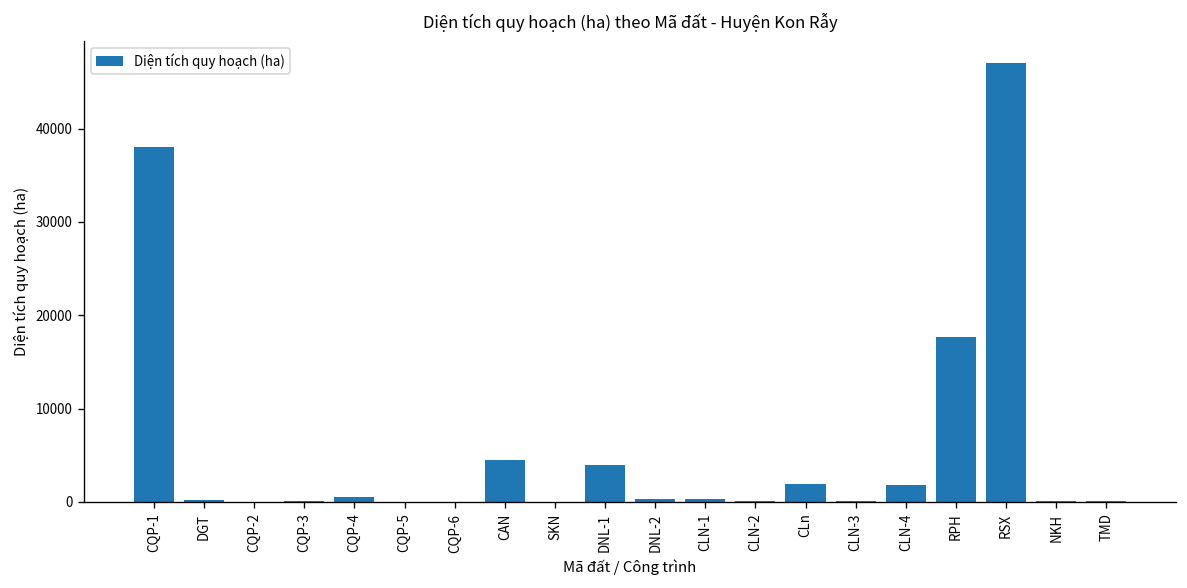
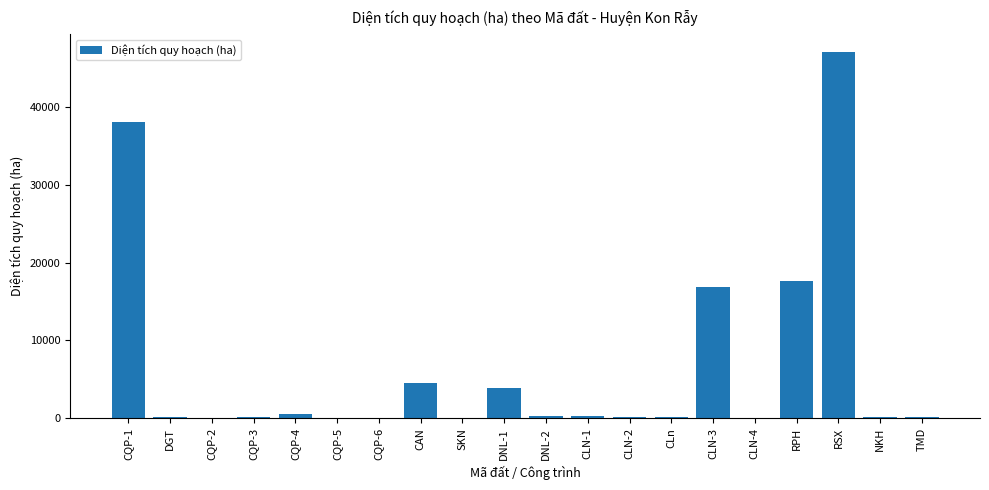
CLn: 2000 -> 0
CLN-3: 0 -> 17000
CLN-4: 2000 -> 0
